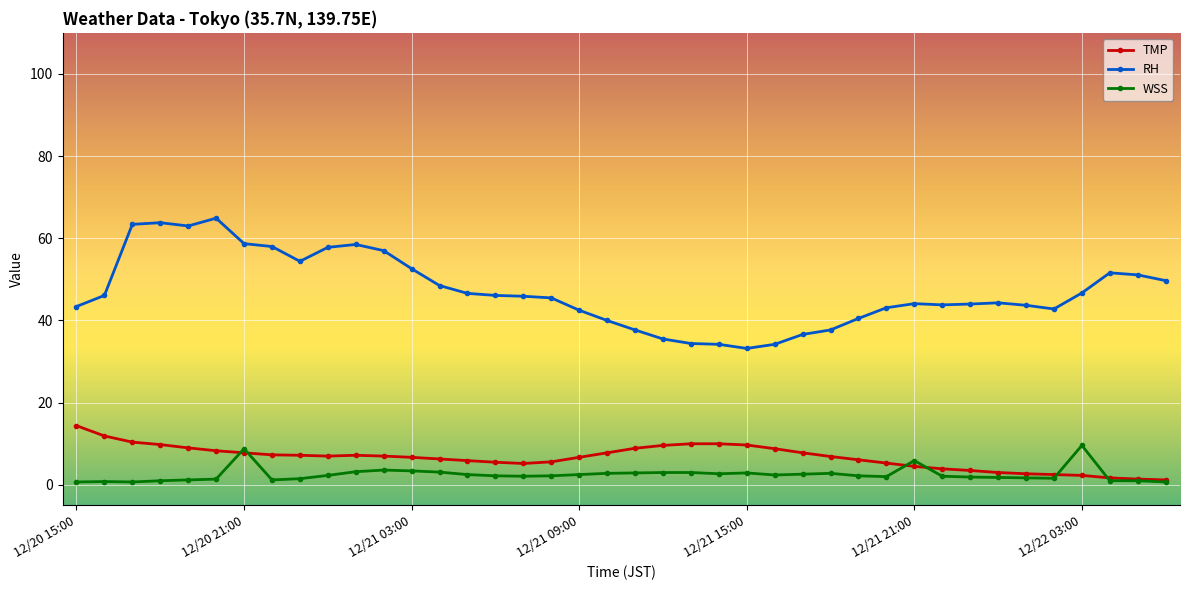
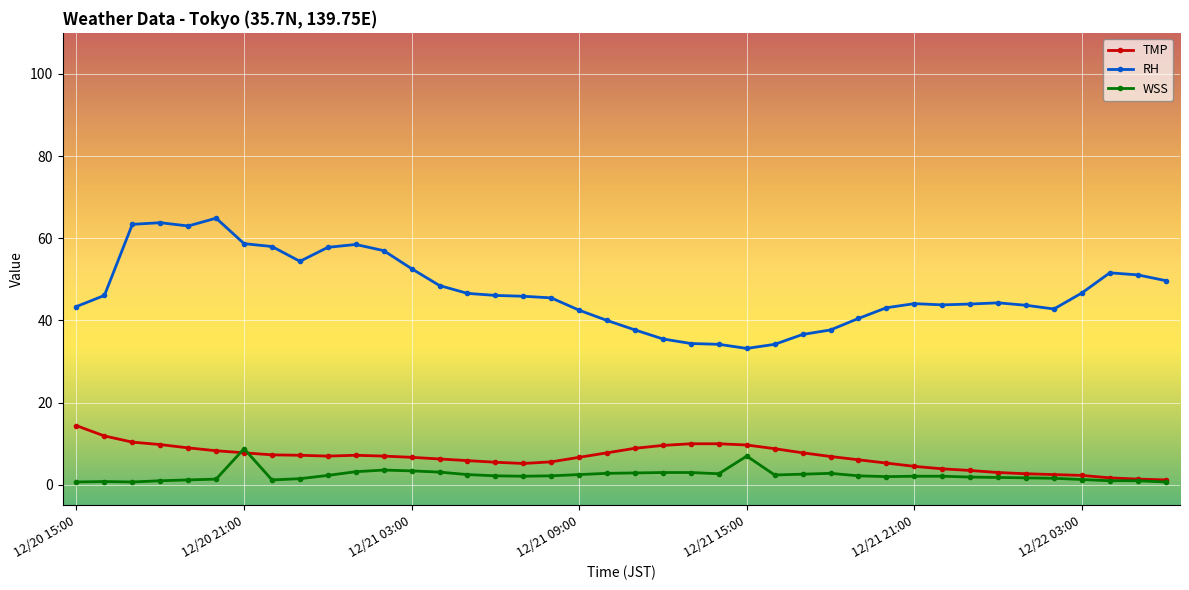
WSS, 12/21 15:00: 3 -> 7
WSS, 12/21 21:00: 6 -> 2
WSS, 12/22 03:00: 10 -> 1
